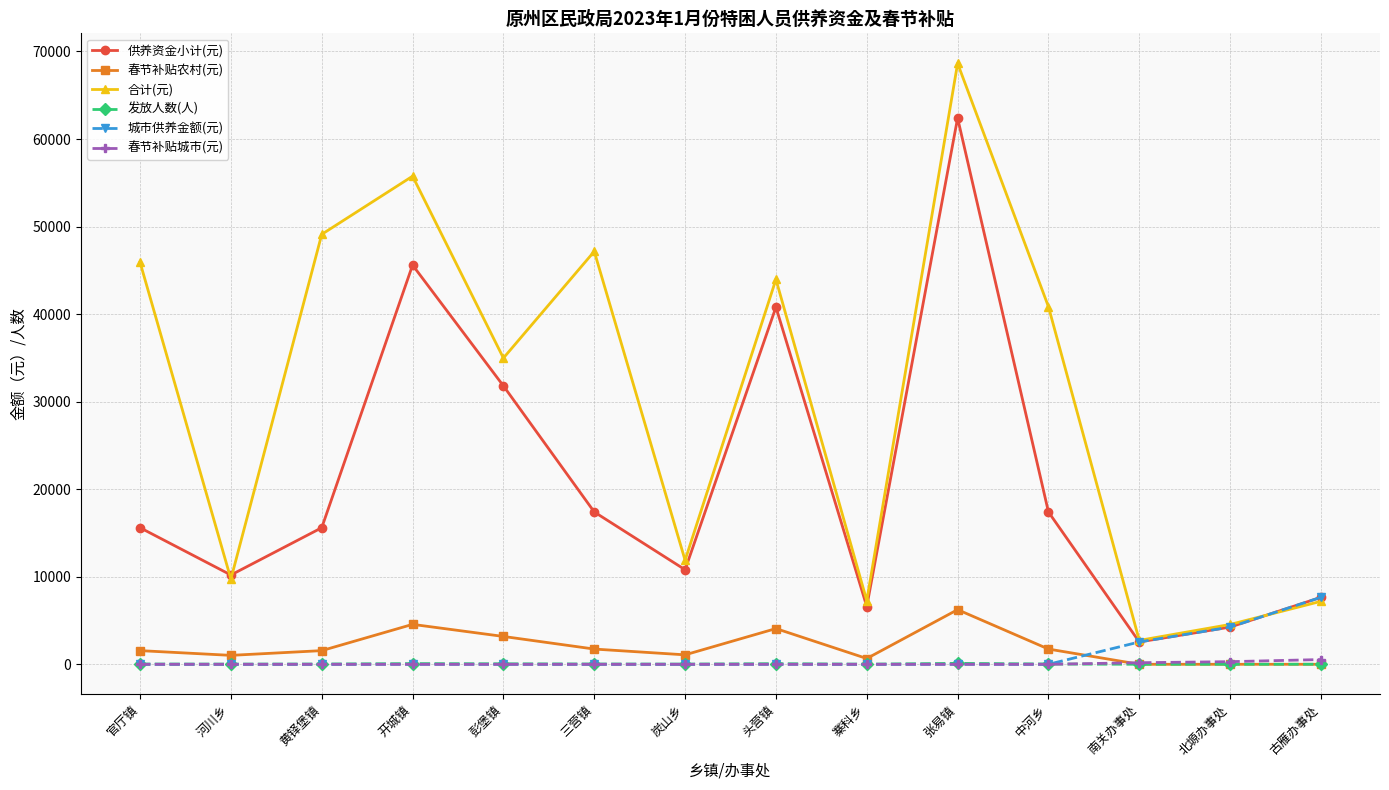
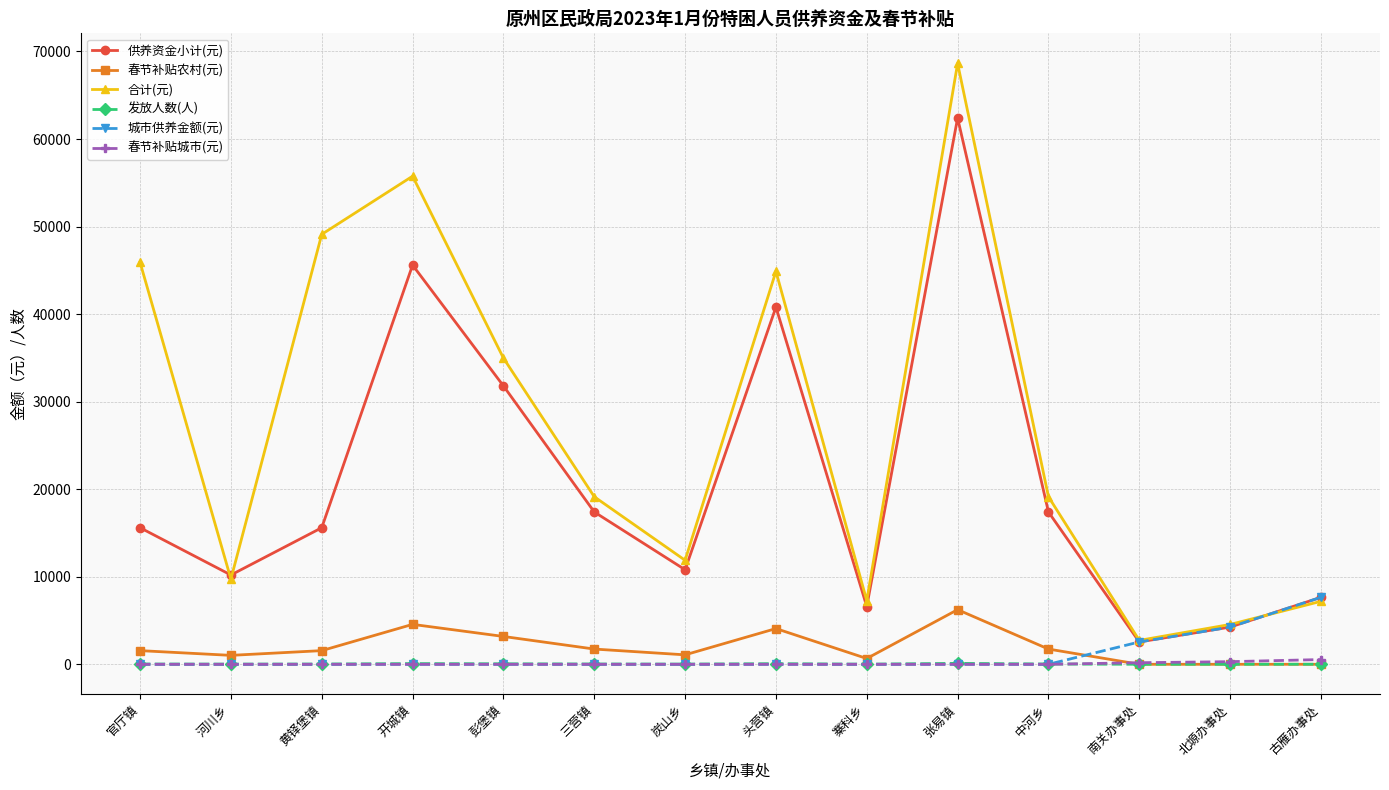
合计(元), 三营镇: 47000 -> 19000
合计(元), 头营镇: 44000 -> 45000
合计(元), 中河乡: 41000 -> 19000
